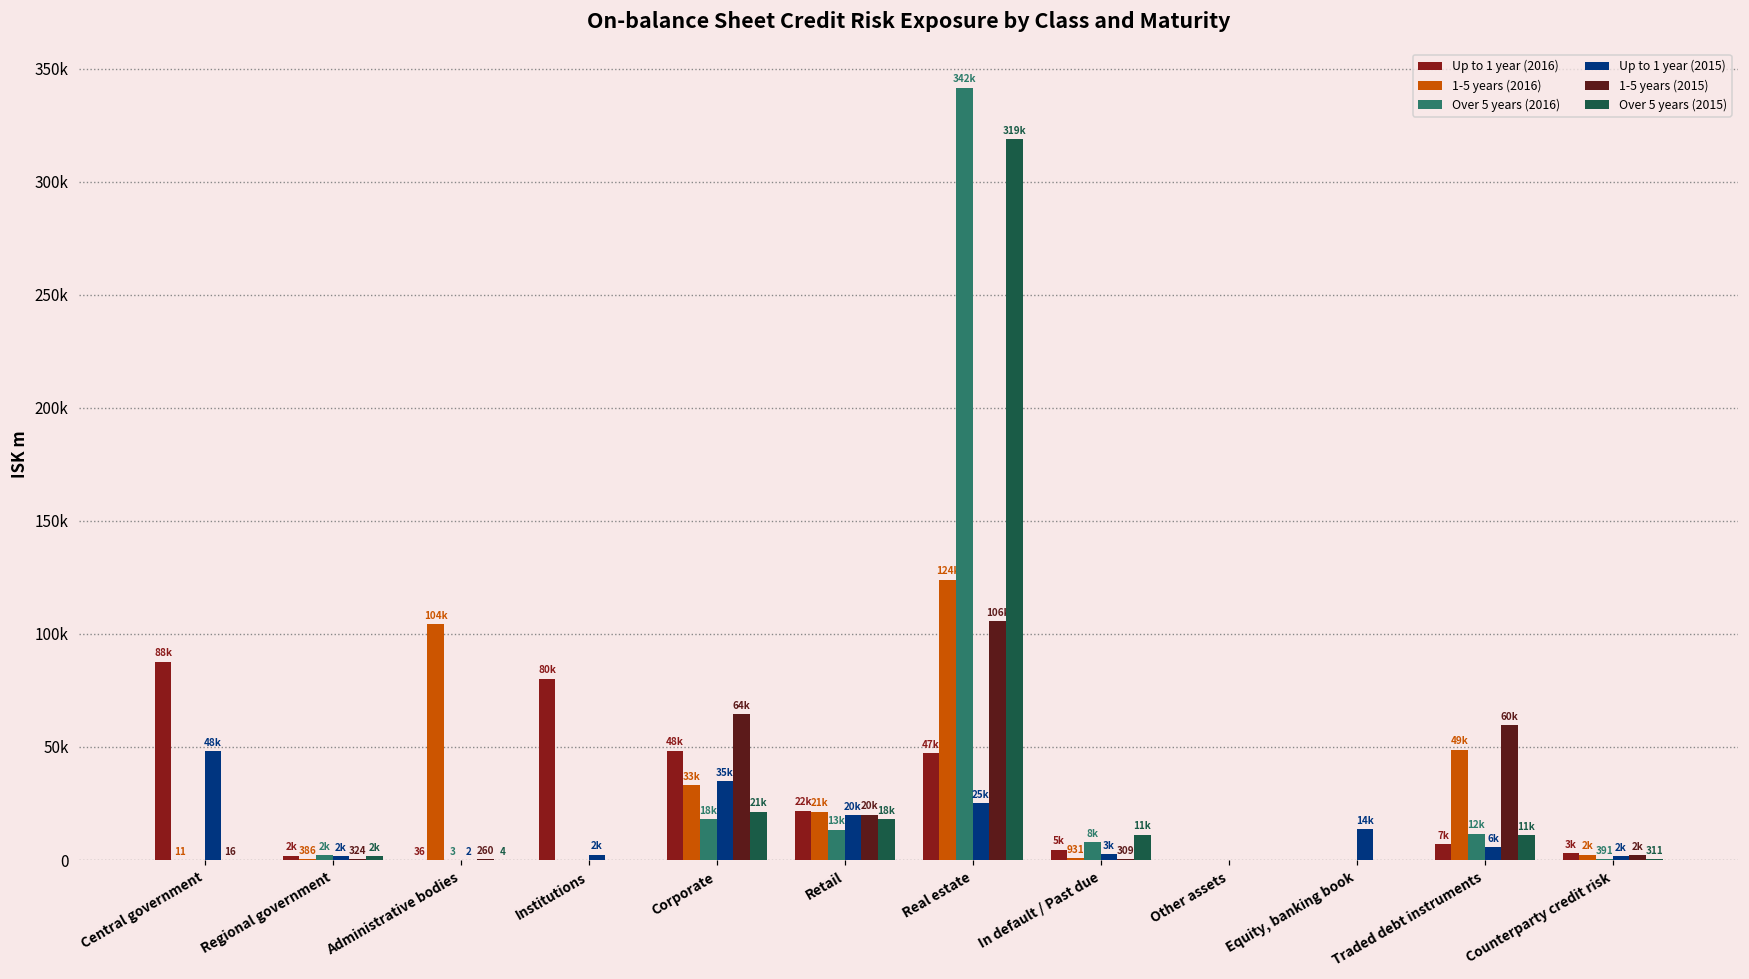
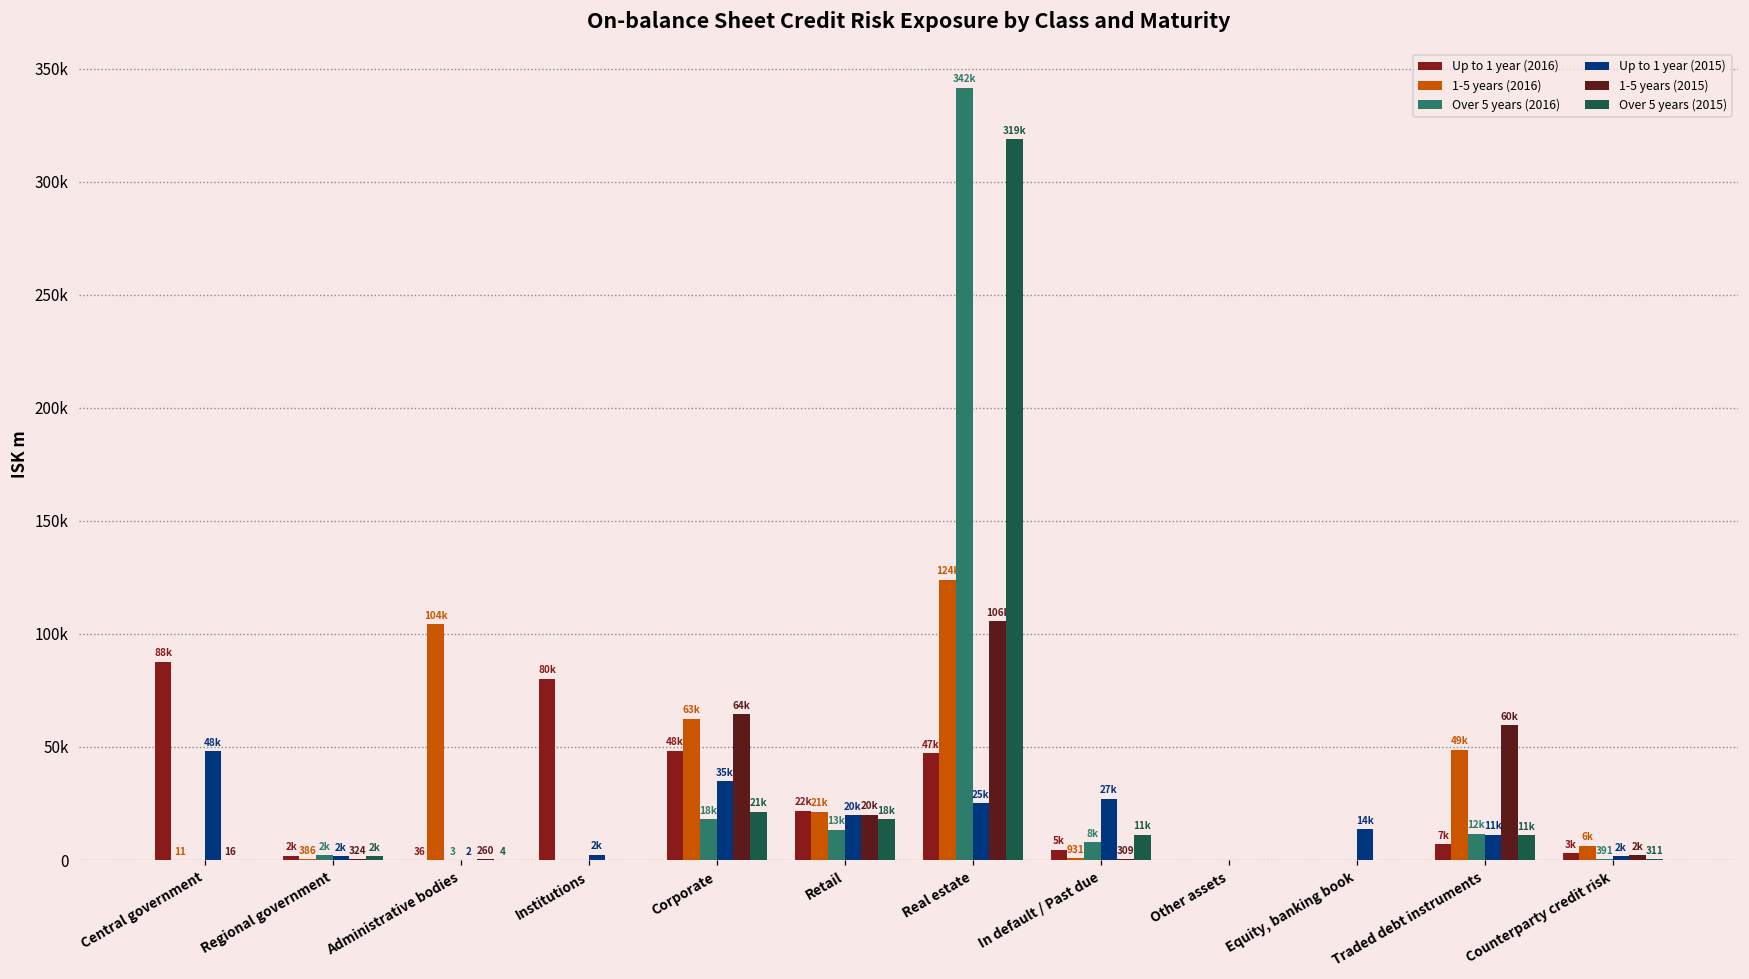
1-5 years (2016), Corporate: 33k -> 63k
Up to 1 year (2015), In default / Past due: 3k -> 27k
Up to 1 year (2015), Traded debt instruments: 6k -> 11k
1-5 years (2016), Counterparty credit risk: 2k -> 6k
